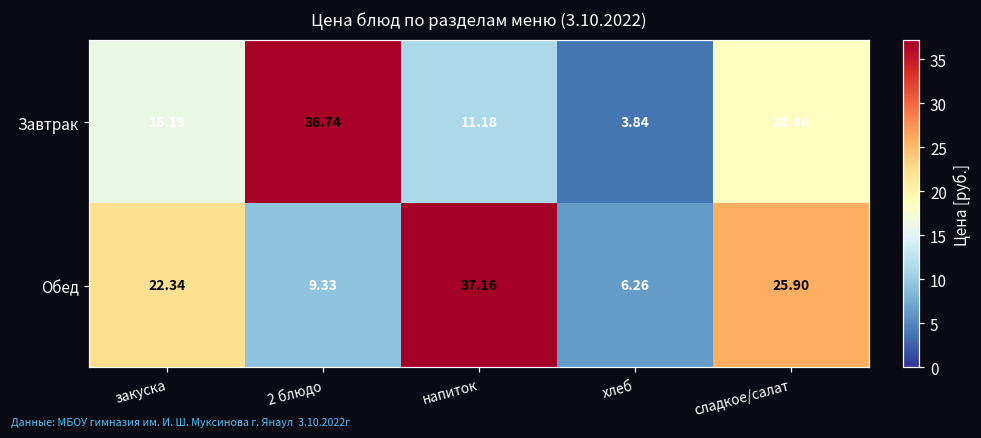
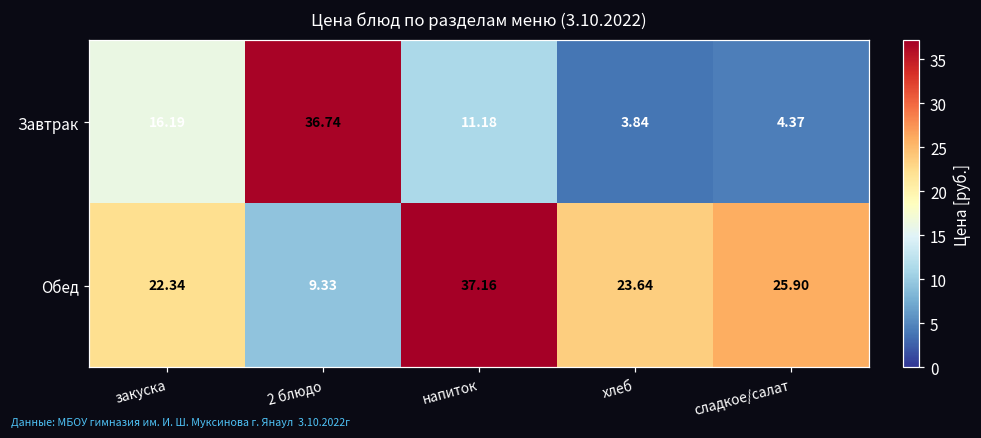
Завтрак, сладкое/салат: 18.46 -> 4.37
Обед, хлеб: 6.26 -> 23.64
